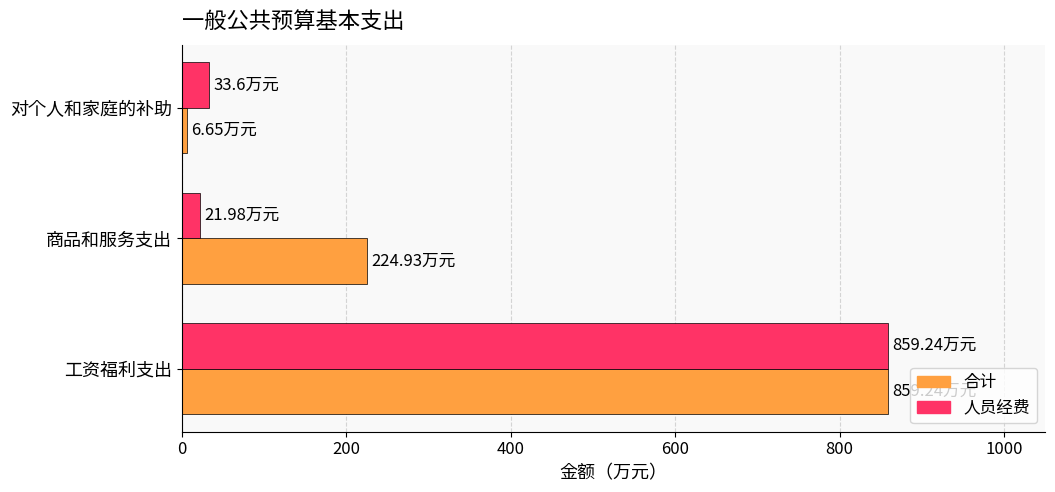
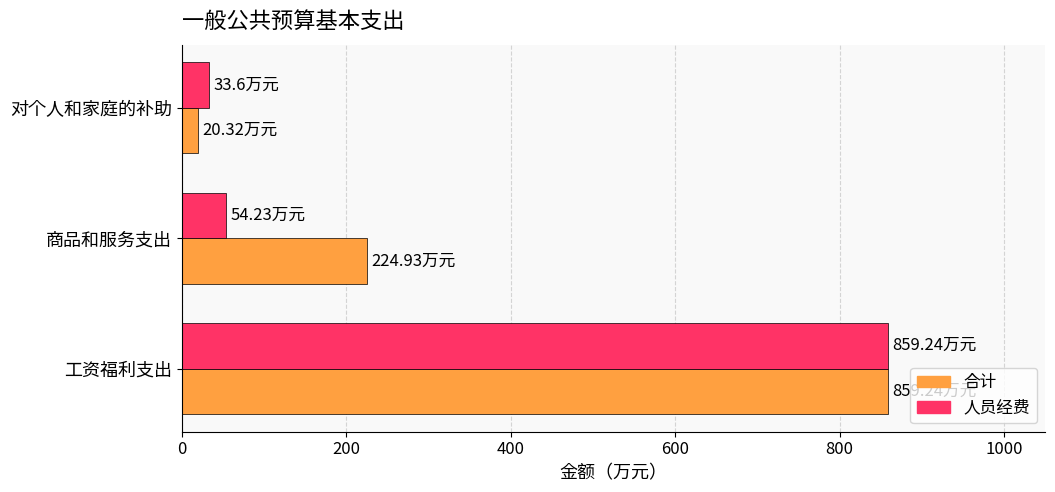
合计, 对个人和家庭的补助: 6.65 -> 20.32
人员经费, 商品和服务支出: 21.98 -> 54.23
